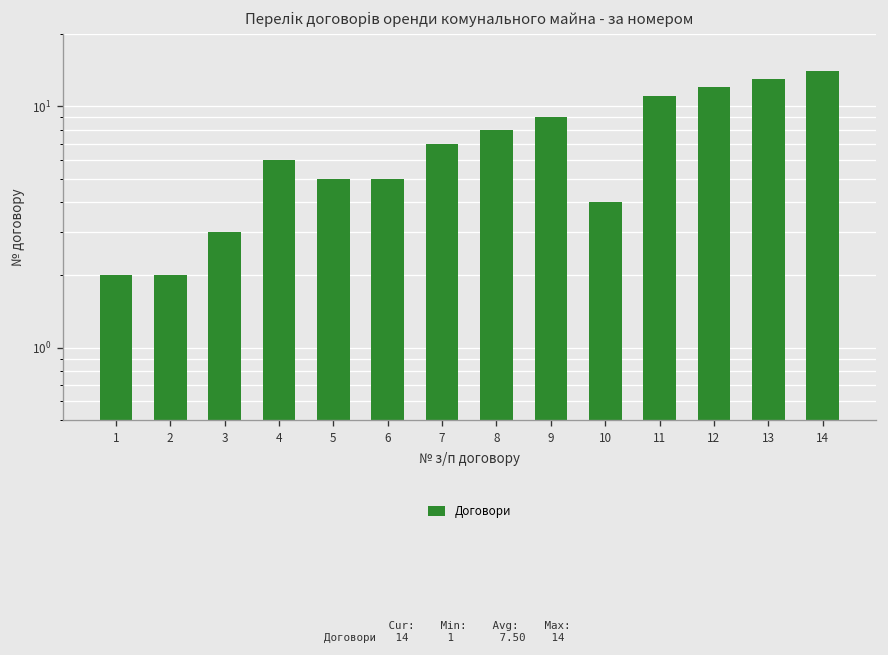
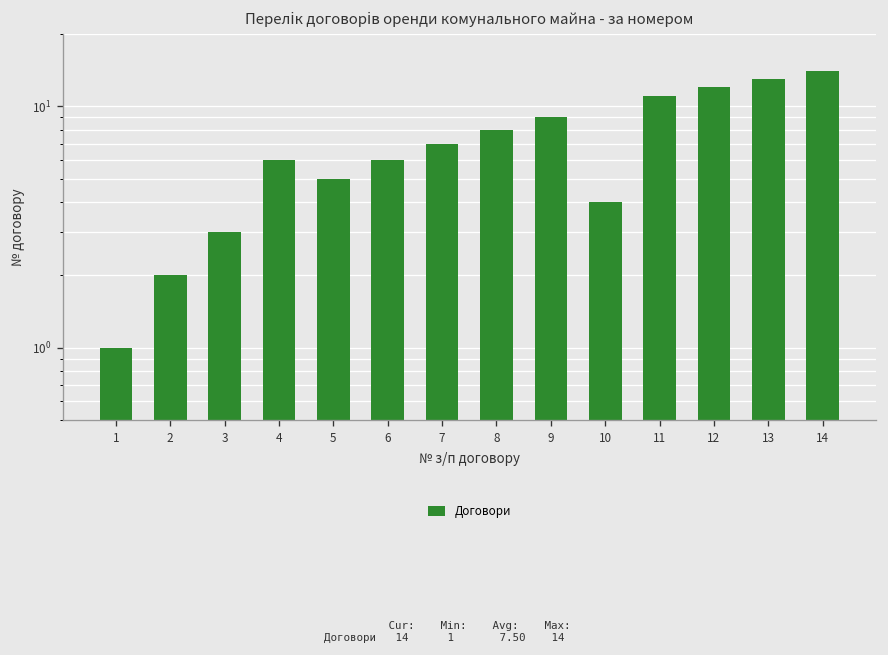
1: 2 -> 1
6: 5 -> 6
